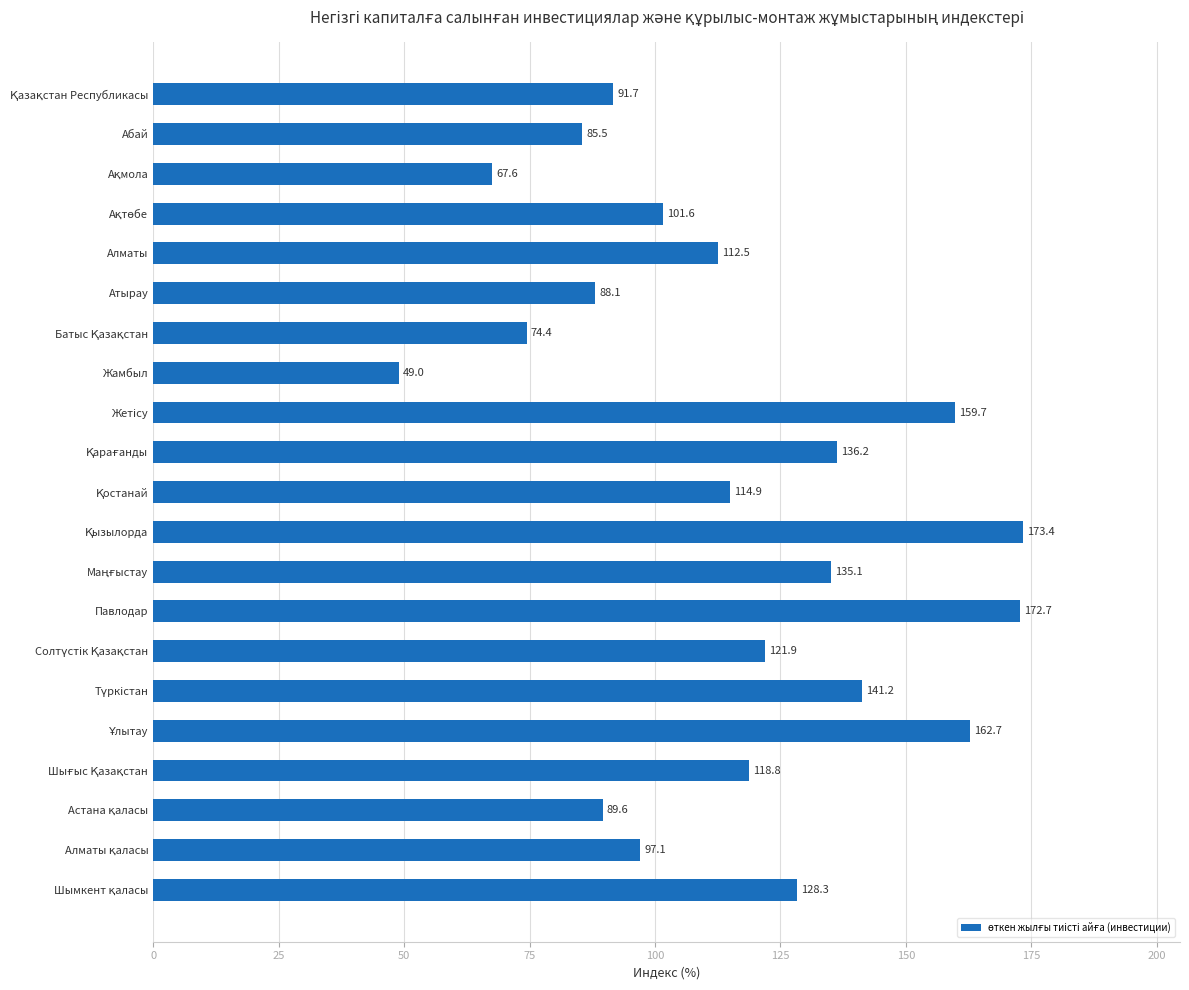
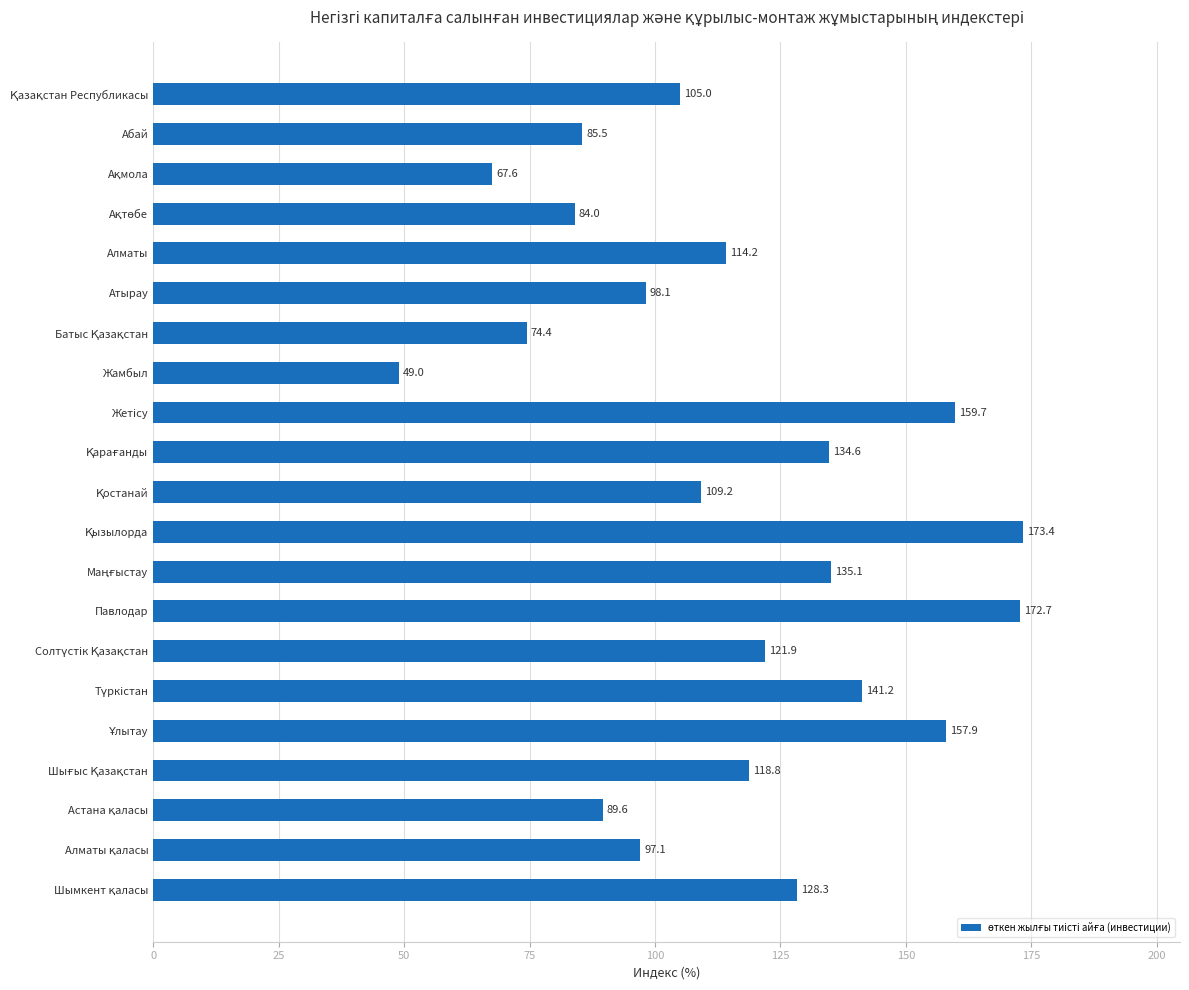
Қазақстан Республикасы: 91.7 -> 105.0
Ақтөбе: 101.6 -> 84.0
Алматы: 112.5 -> 114.2
Атырау: 88.1 -> 98.1
Қарағанды: 136.2 -> 134.6
Қостанай: 114.9 -> 109.2
Ұлытау: 162.7 -> 157.9
